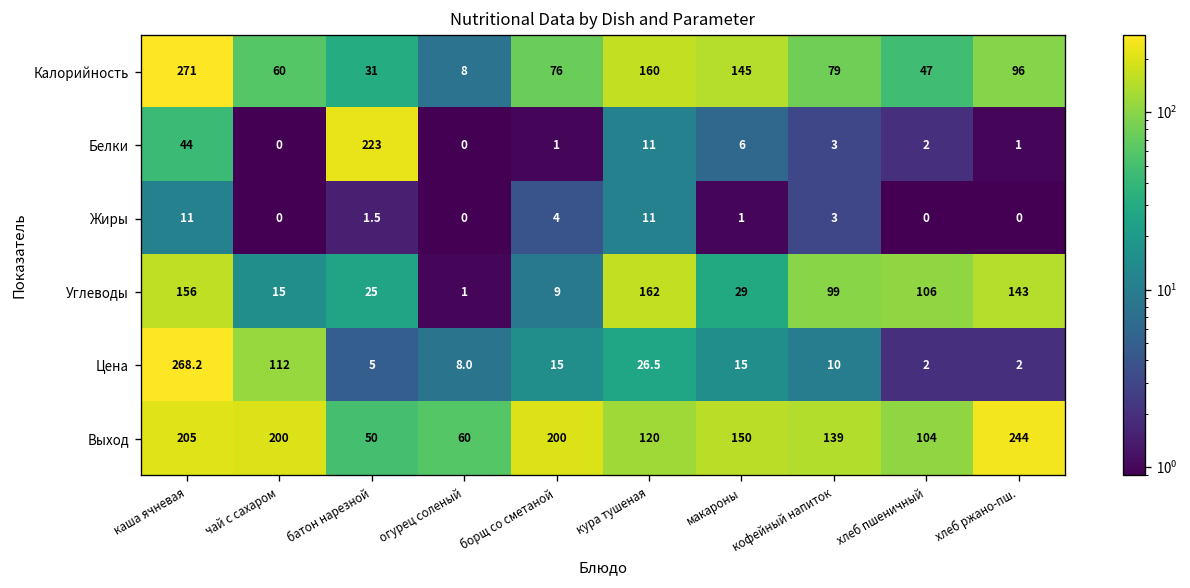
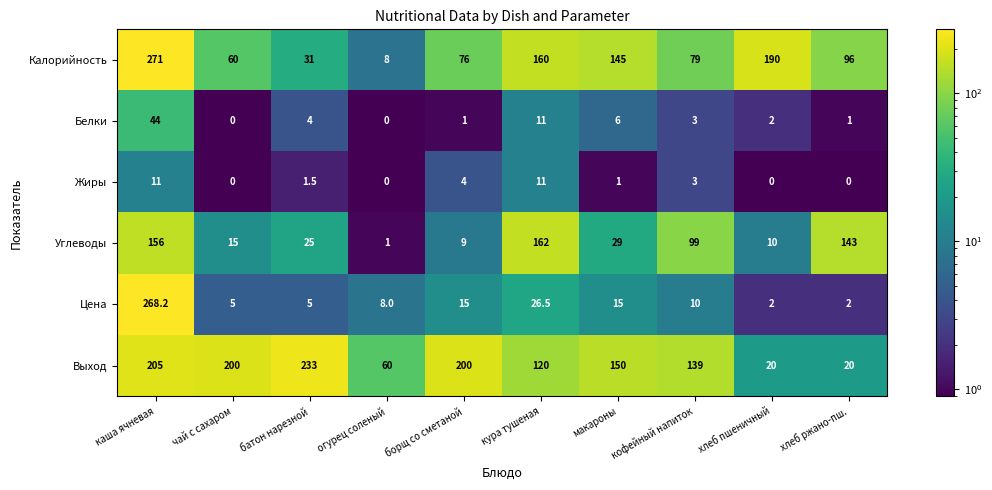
Калорийность, хлеб пшеничный: 47 -> 190
Белки, батон нарезной: 223 -> 4
Углеводы, хлеб пшеничный: 106 -> 10
Цена, чай с сахаром: 112 -> 5
Выход, батон нарезной: 50 -> 233
Выход, хлеб пшеничный: 104 -> 20
Выход, хлеб ржано-пш.: 244 -> 20
